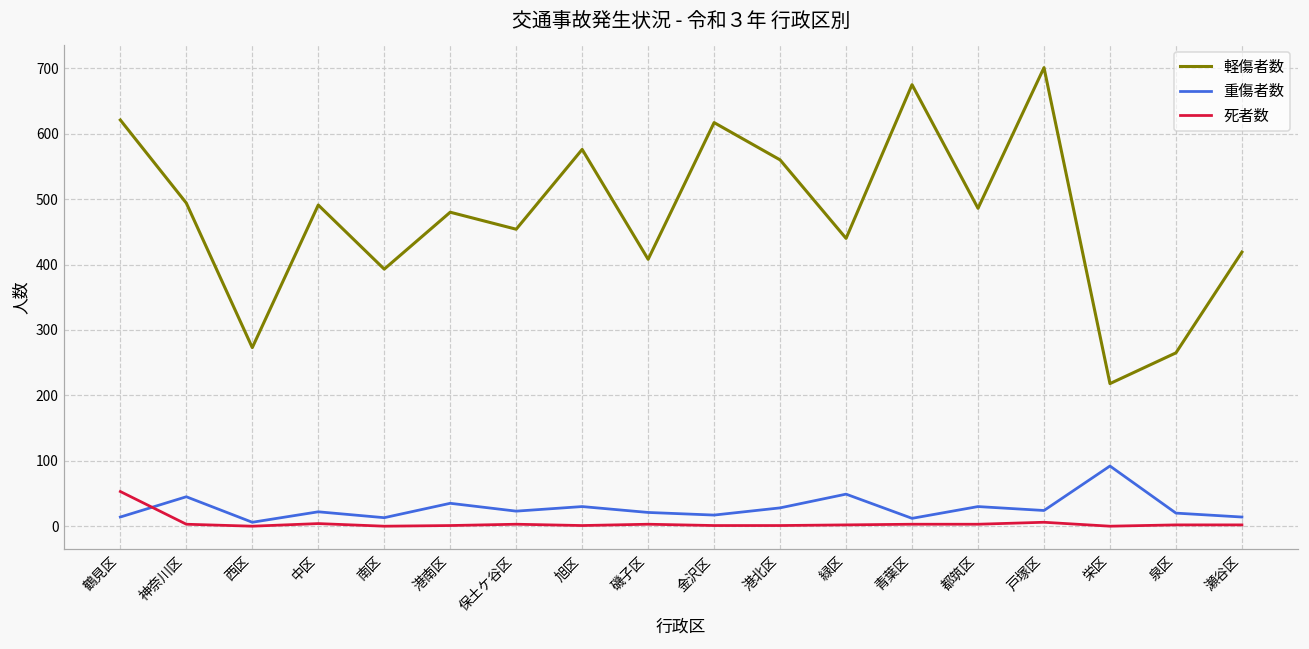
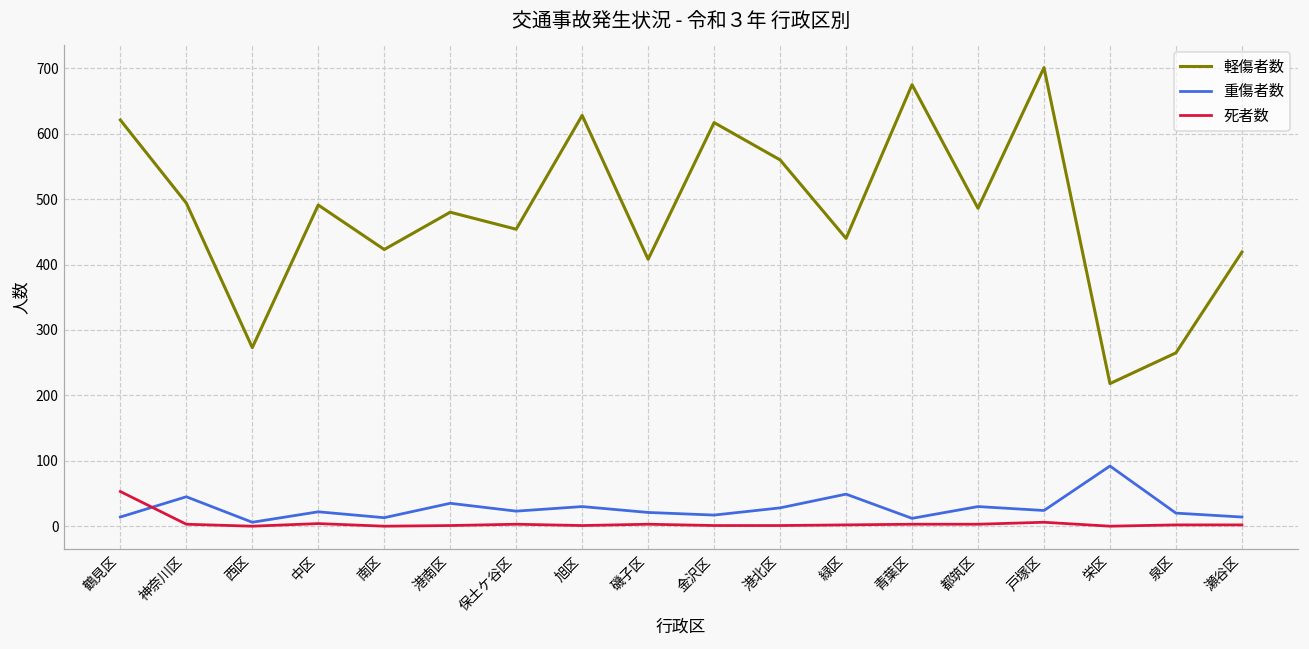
軽傷者数, 南区: 390 -> 420
軽傷者数, 旭区: 580 -> 630
